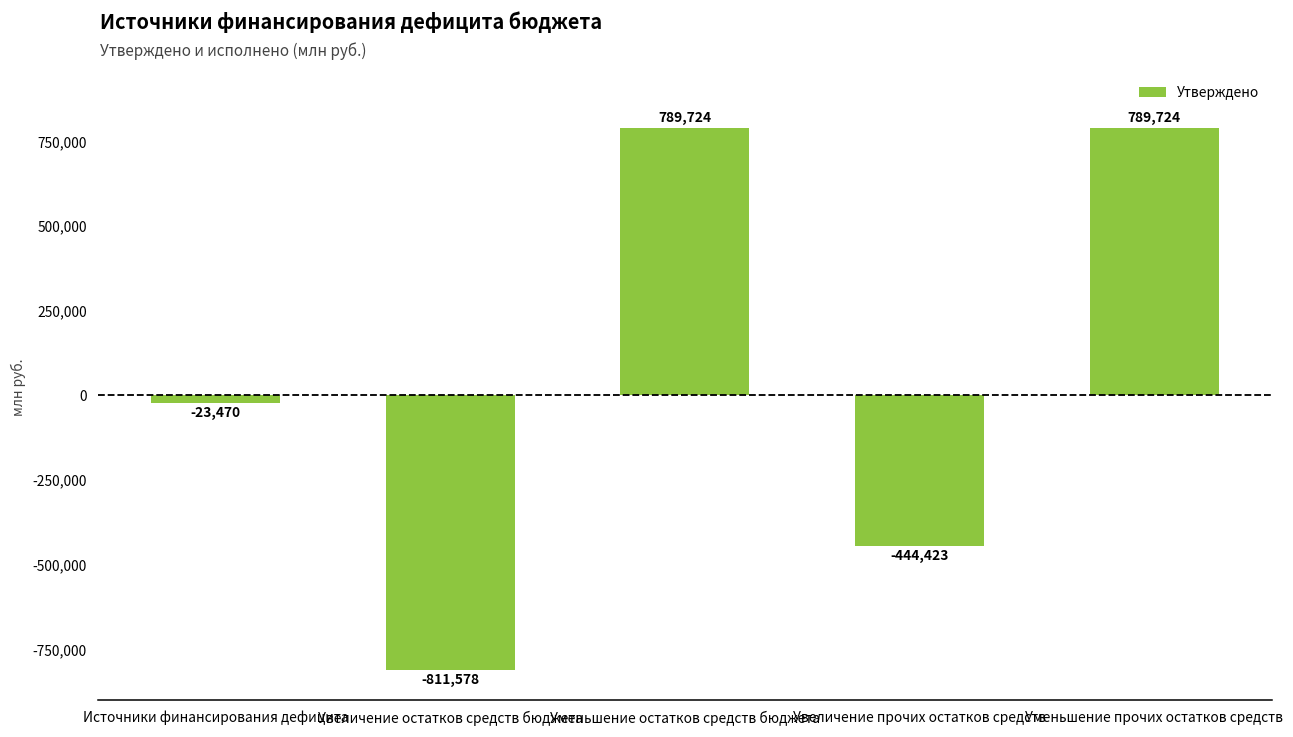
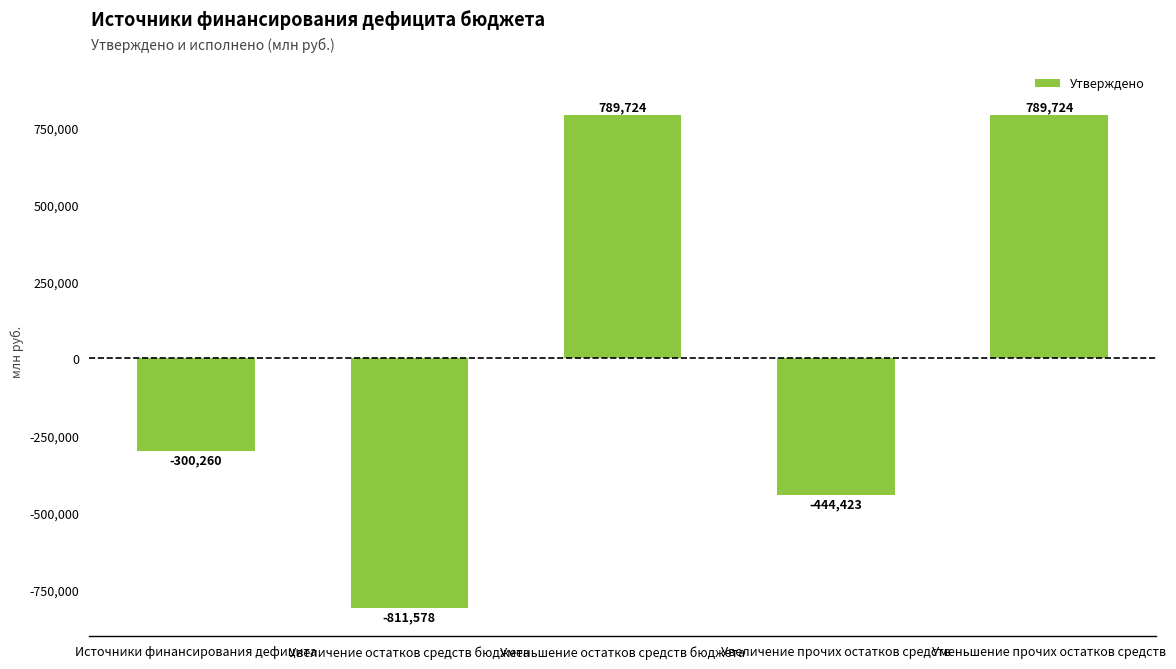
Источники финансирования дефицита: -23,470 -> -300,260
